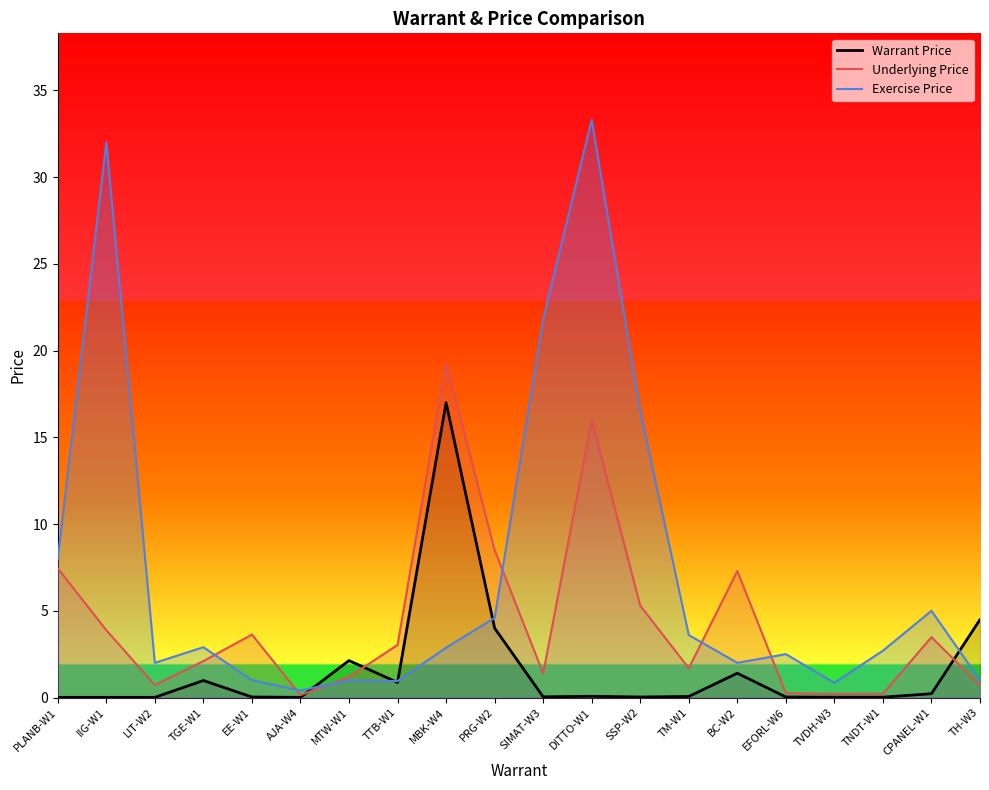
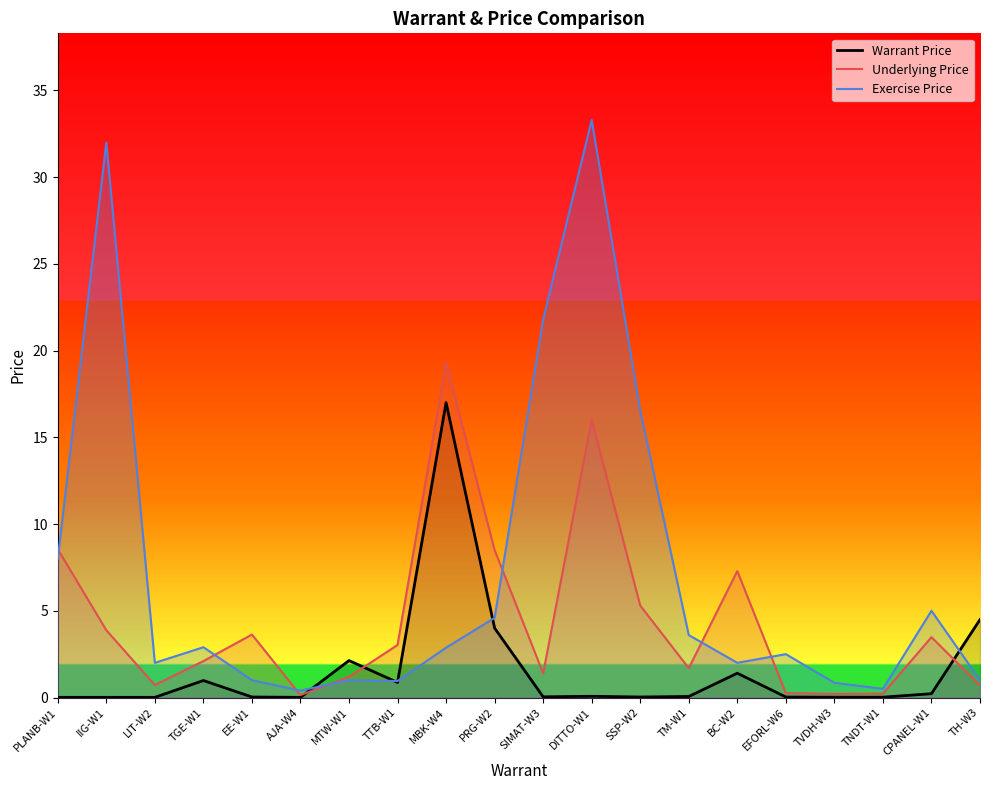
Underlying Price, PLANB-W1: 7.5 -> 8.6
Exercise Price, TNDT-W1: 2.7 -> 0.5
